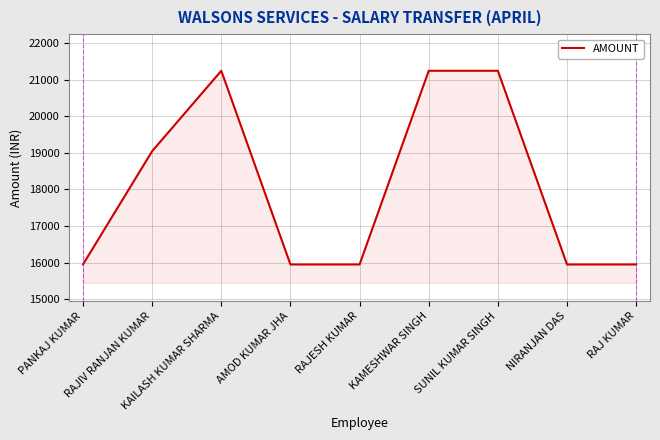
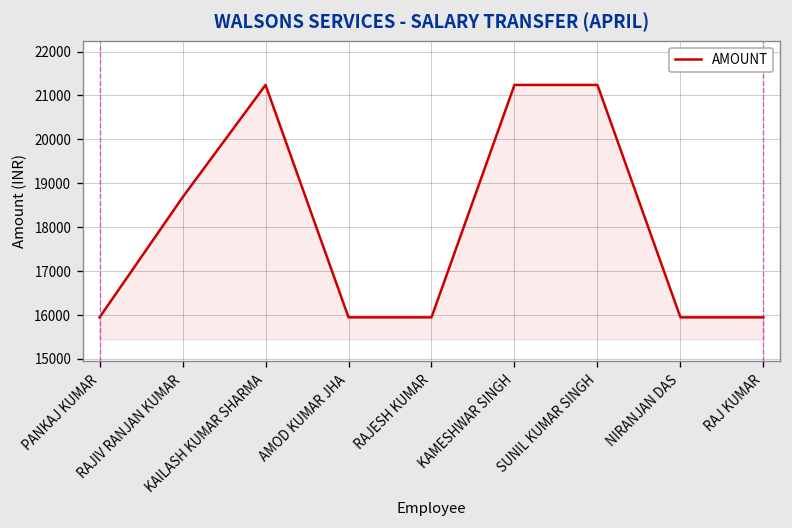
RAJIV RANJAN KUMAR: 19000 -> 18700
